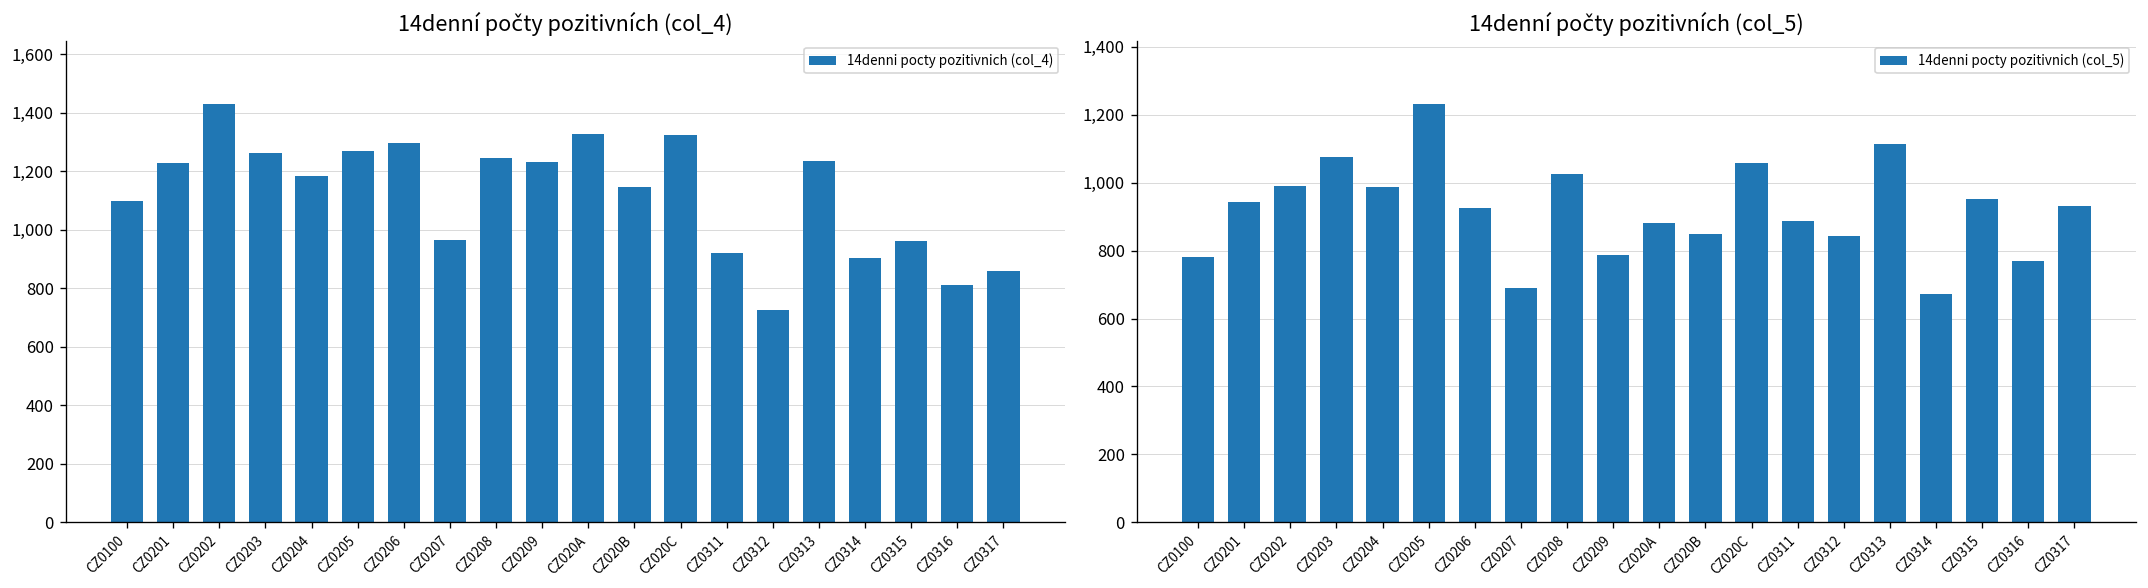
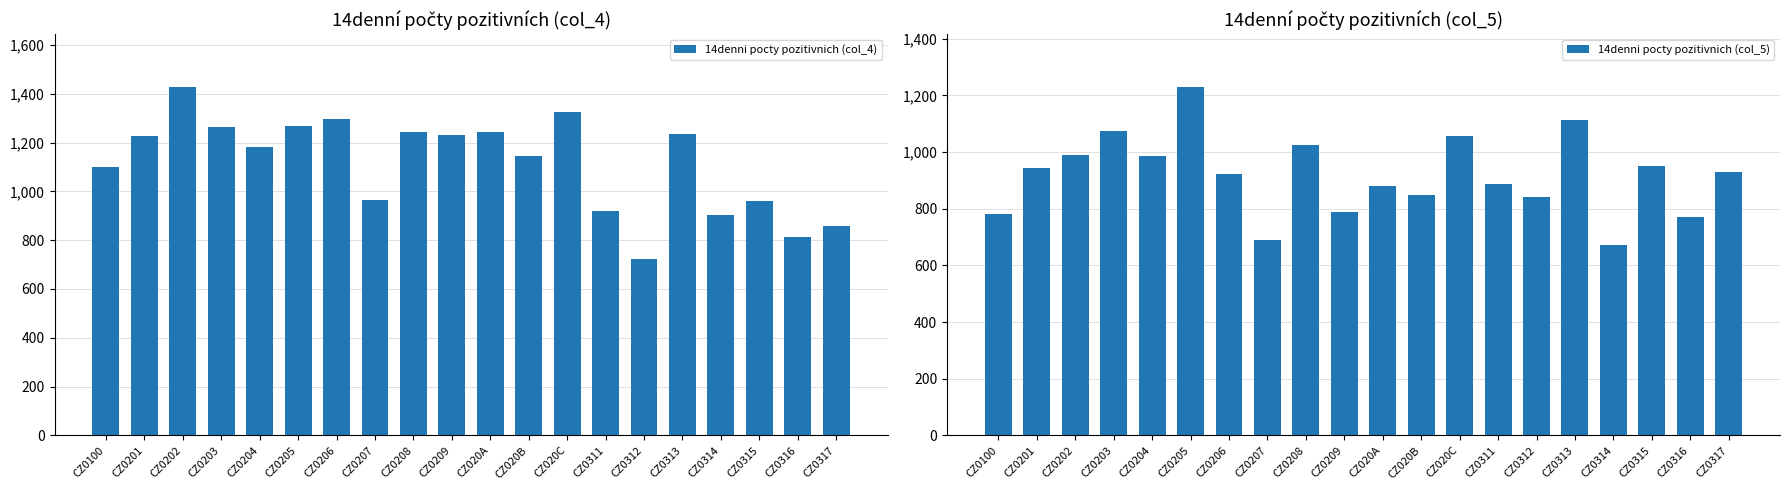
14denní počty pozitivních (col_4), CZ020A: 1,330 -> 1,240
